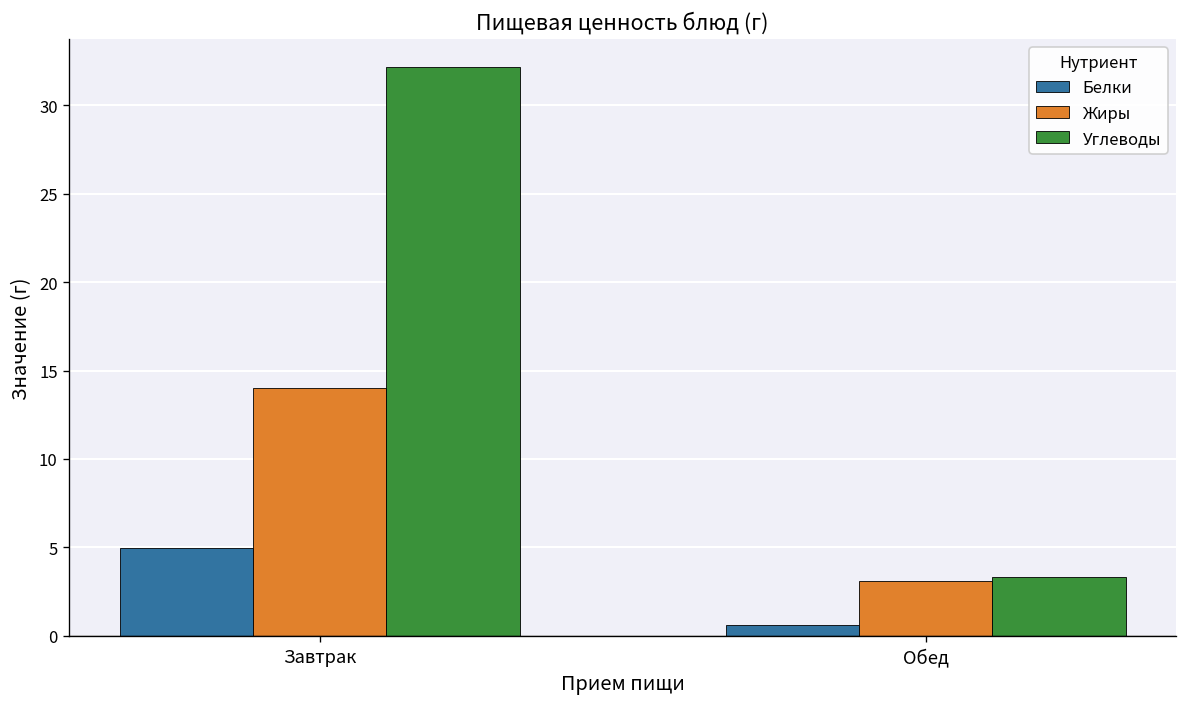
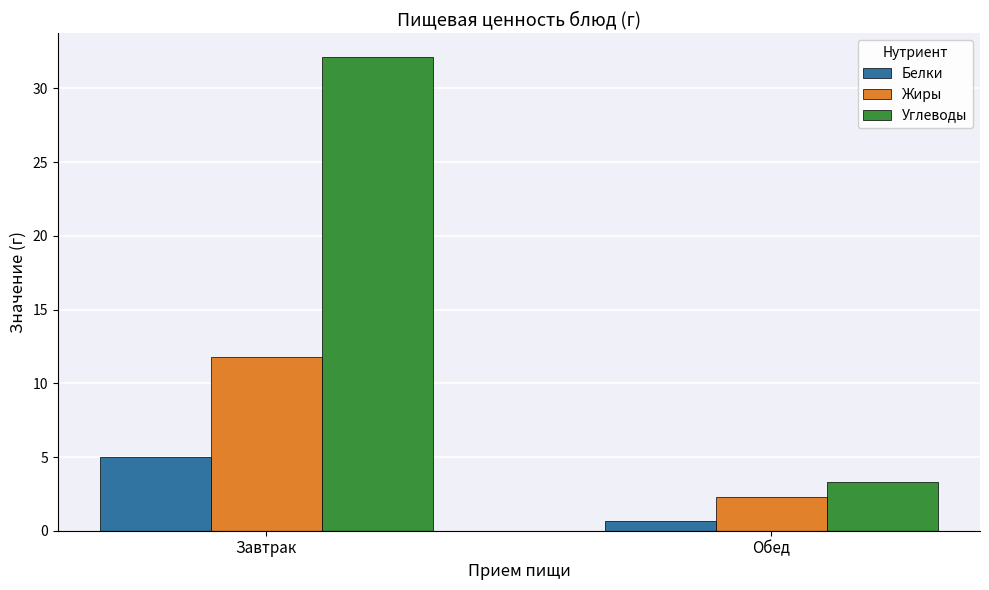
Жиры, Завтрак: 14.0 -> 11.8
Жиры, Обед: 3.1 -> 2.3
